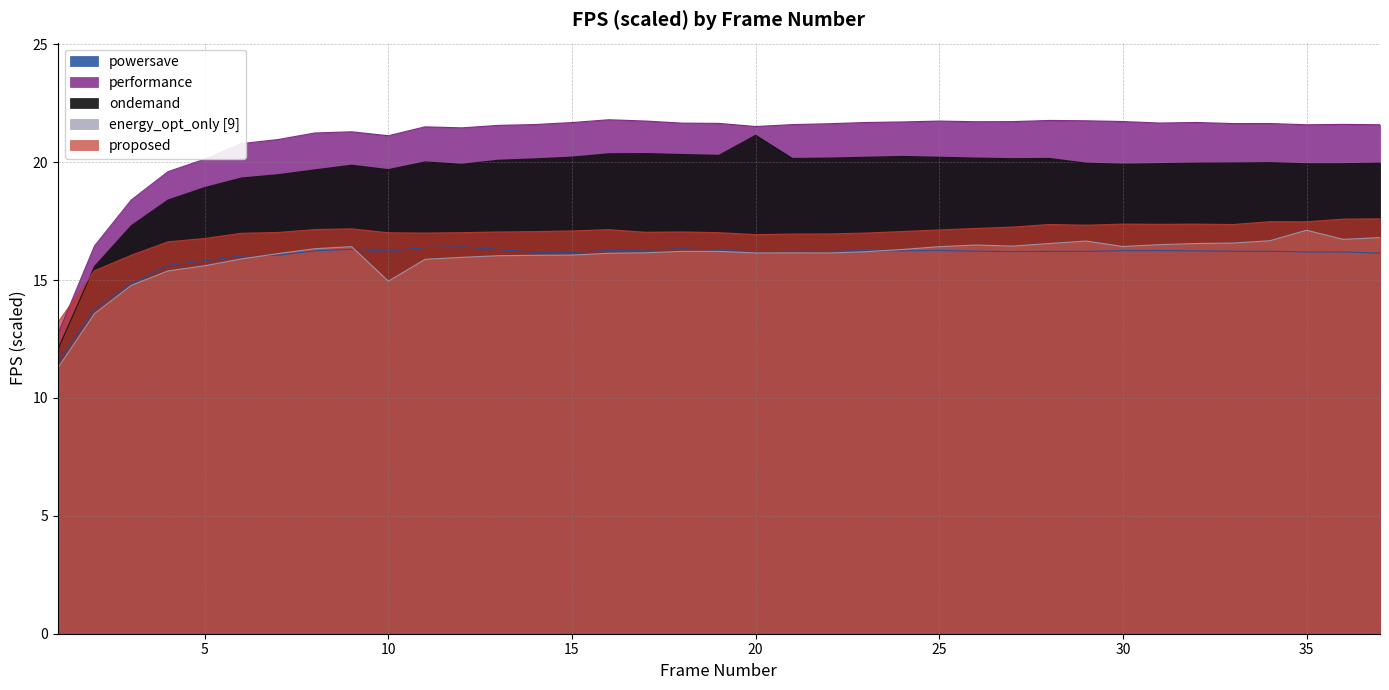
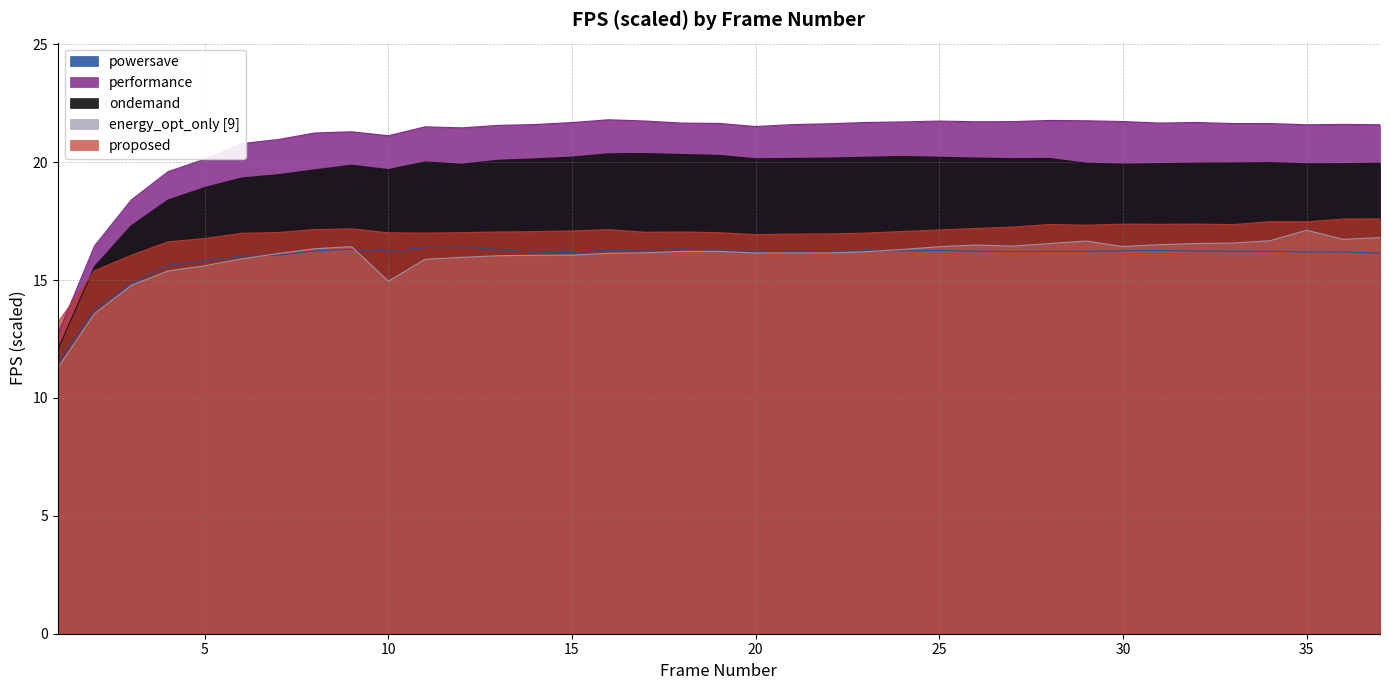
ondemand, 20: 21.1 -> 20.1
